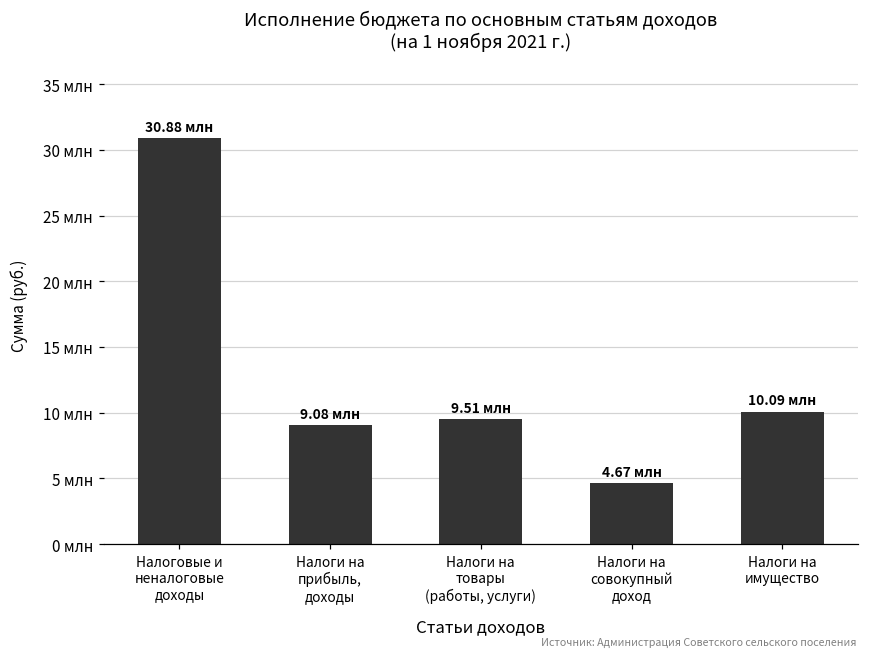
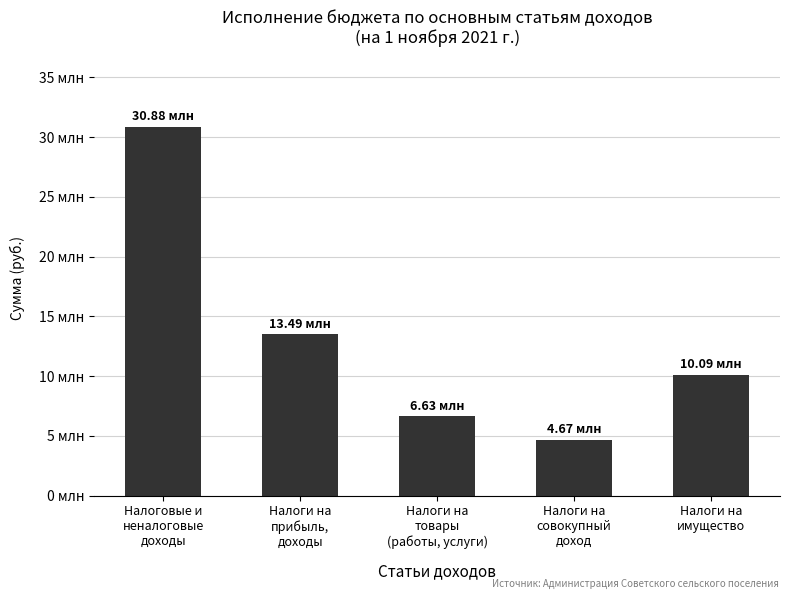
Налоги на прибыль, доходы: 9.08 -> 13.49
Налоги на товары (работы, услуги): 9.51 -> 6.63
